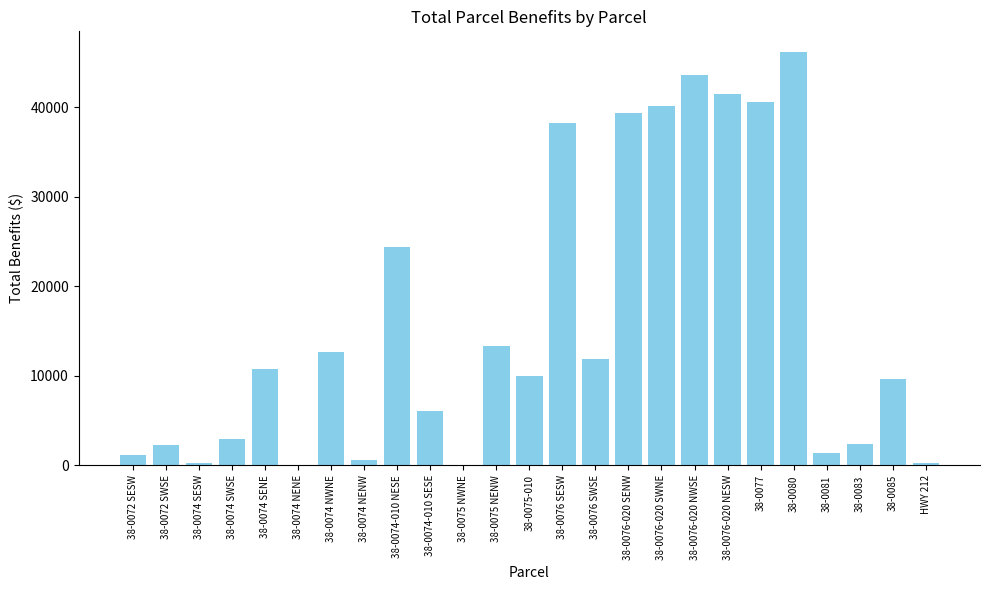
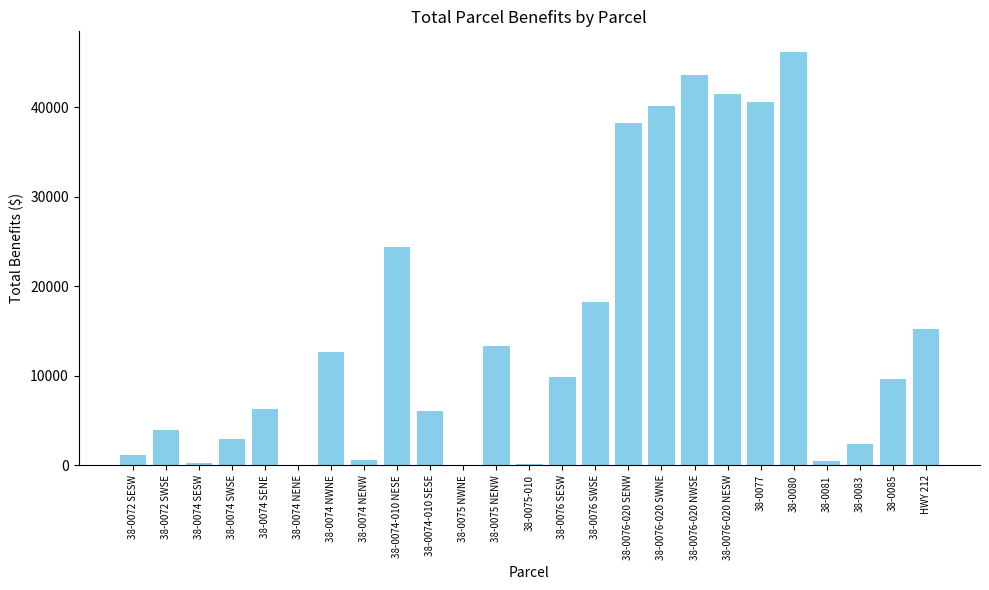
38-0072 SWSE: 2000 -> 4000
38-0074 SENE: 11000 -> 6000
38-0075-010: 10000 -> 0
38-0076 SESW: 38000 -> 10000
38-0076 SWSE: 12000 -> 18000
38-0076-020 SENW: 39000 -> 38000
38-0081: 1000 -> 0
HWY 212: 0 -> 15000
